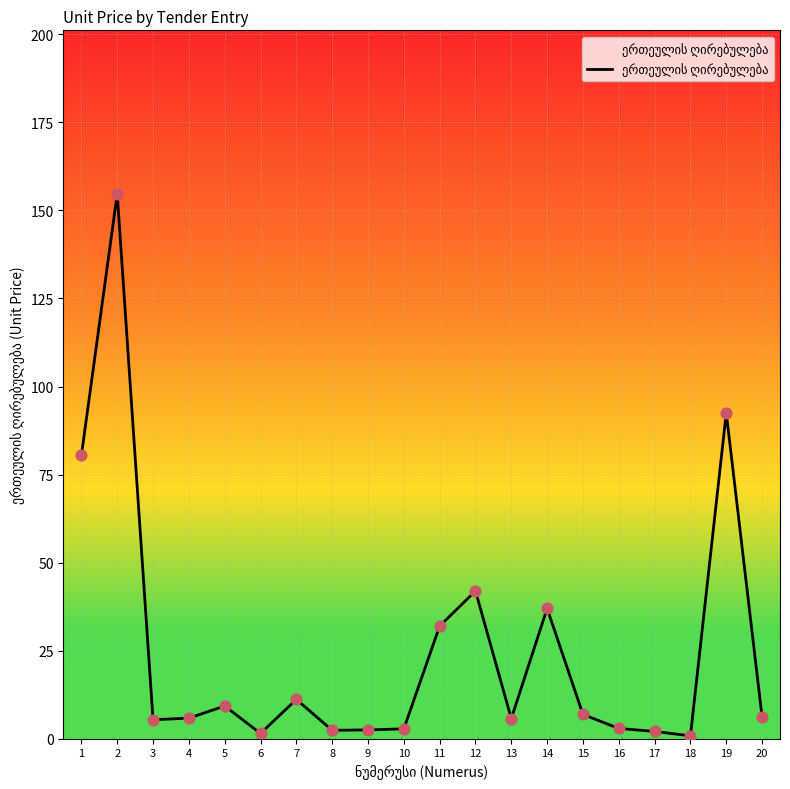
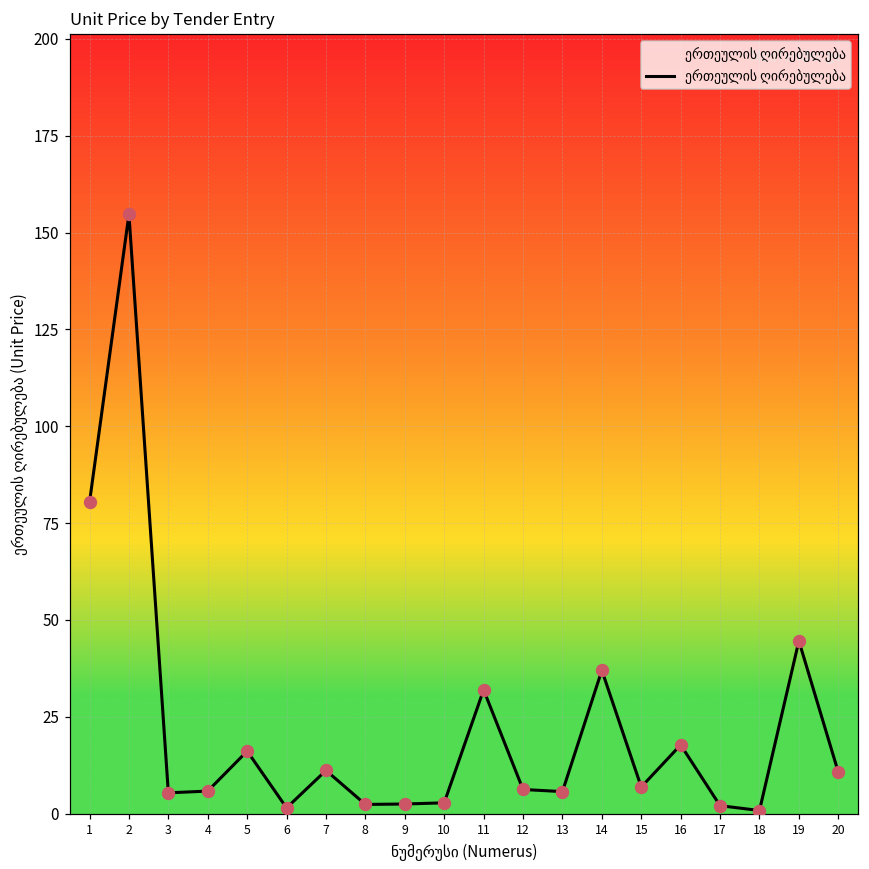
5: 9 -> 16
12: 42 -> 6
16: 3 -> 18
19: 93 -> 45
20: 6 -> 11
